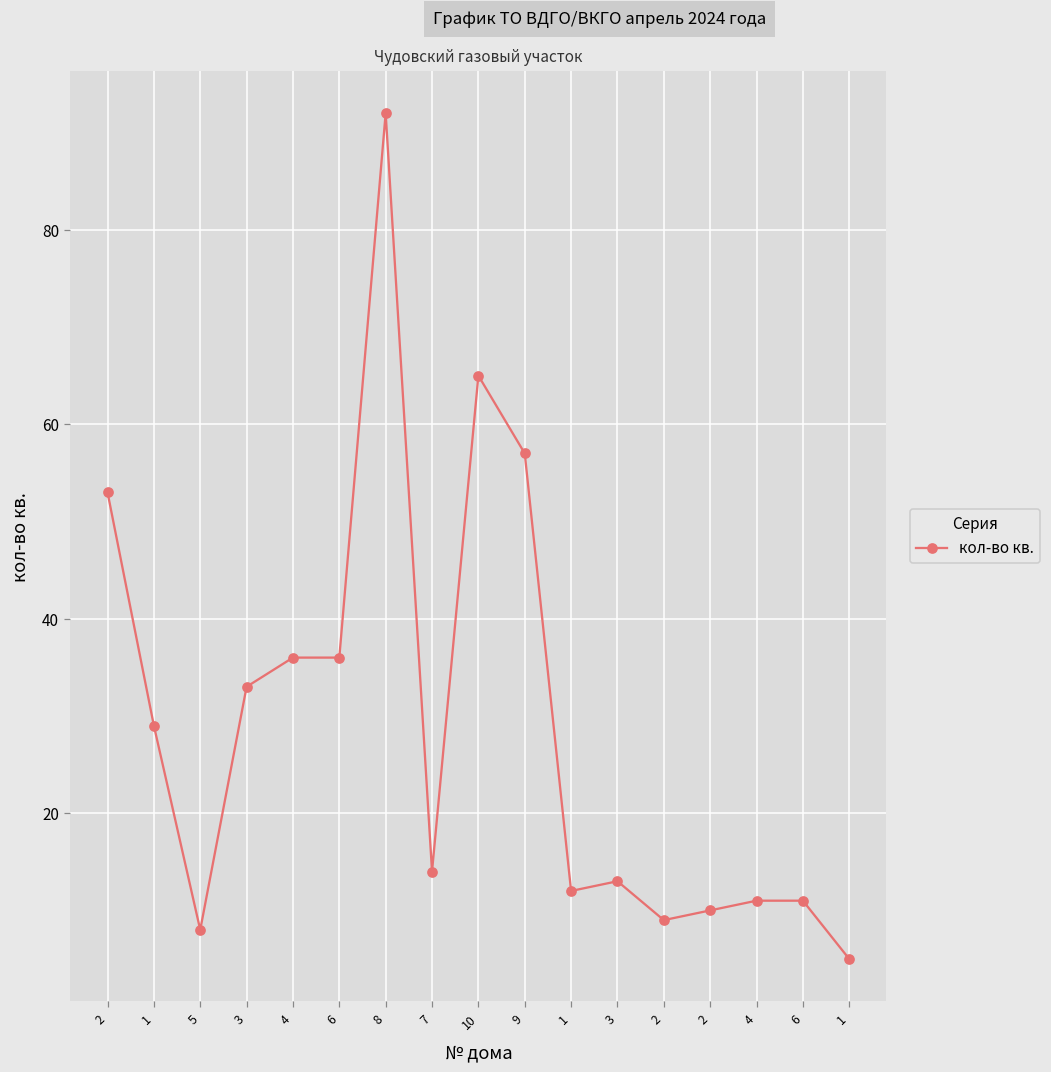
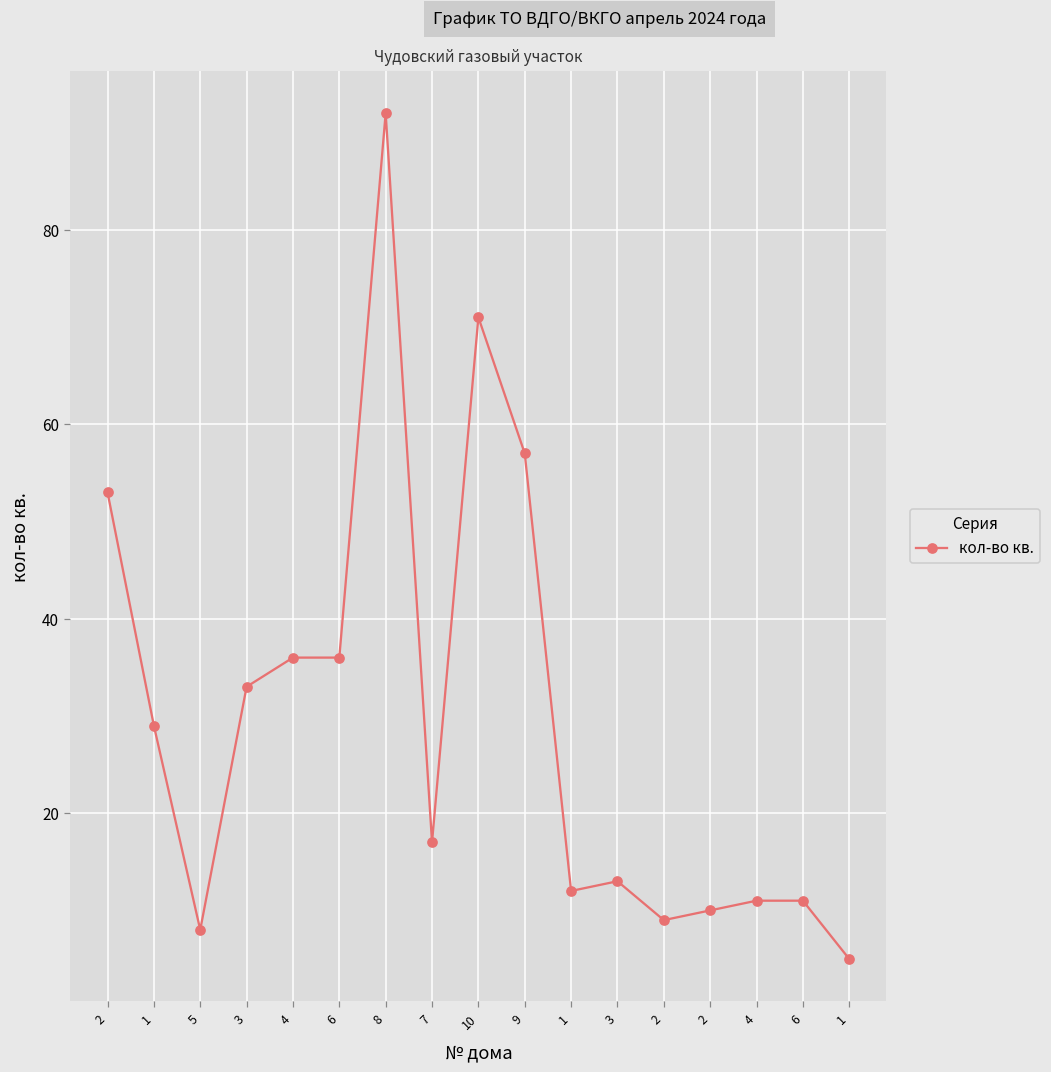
7: 14 -> 17
10: 65 -> 71
